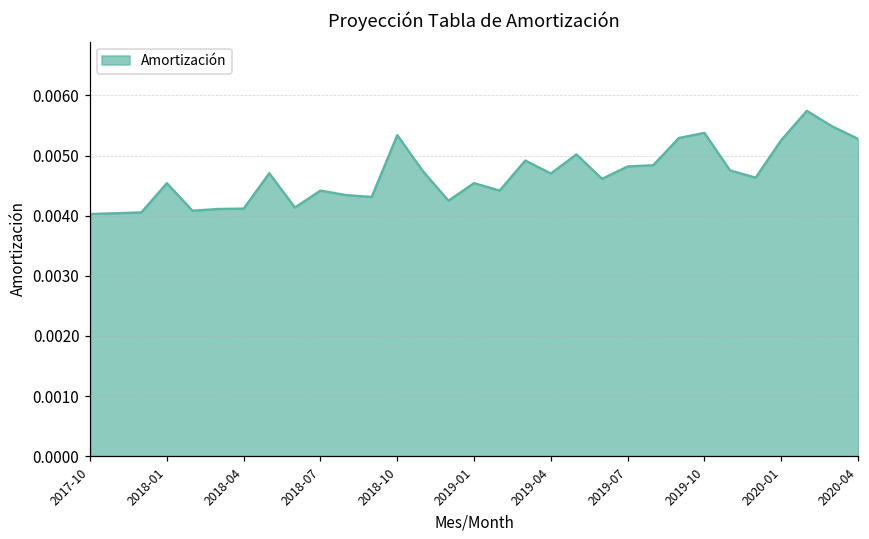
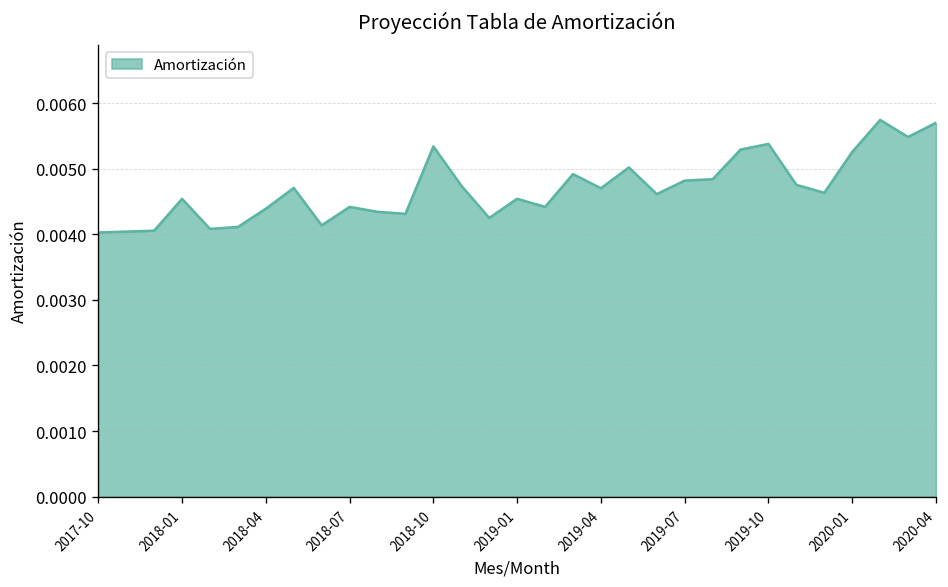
2018-04: 0.0041 -> 0.0044
2020-04: 0.0053 -> 0.0057
